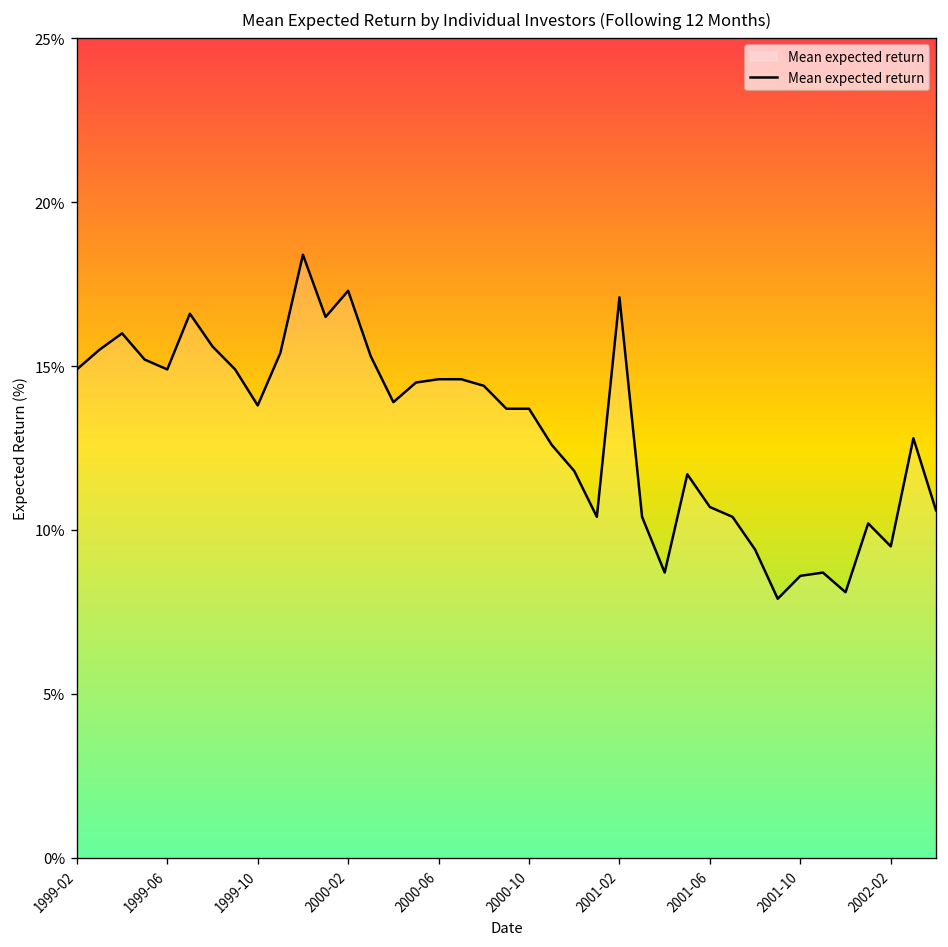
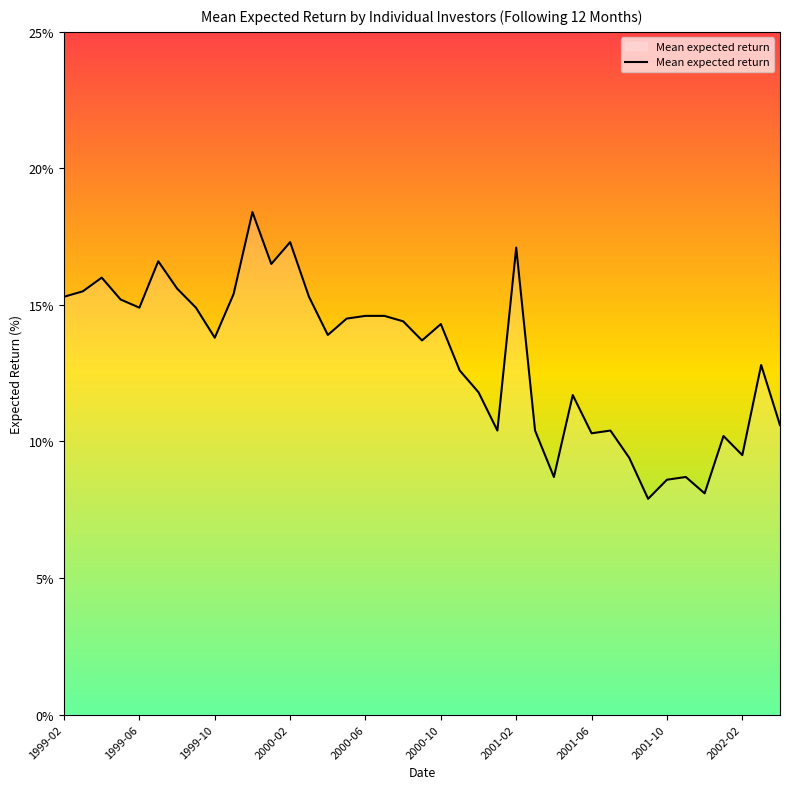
1999-02: 14.9% -> 15.3%
2000-10: 13.7% -> 14.3%
2001-06: 10.7% -> 10.3%
